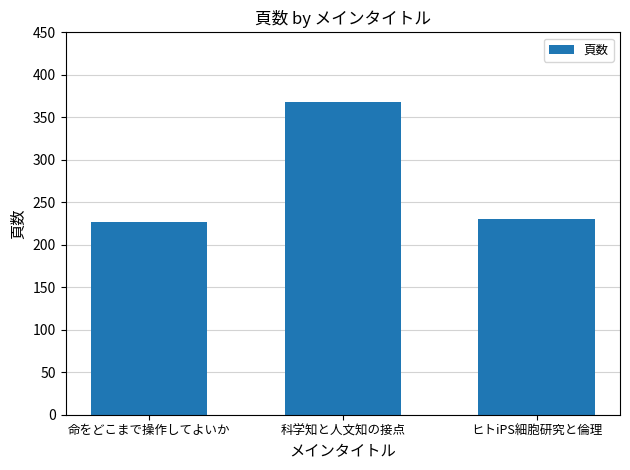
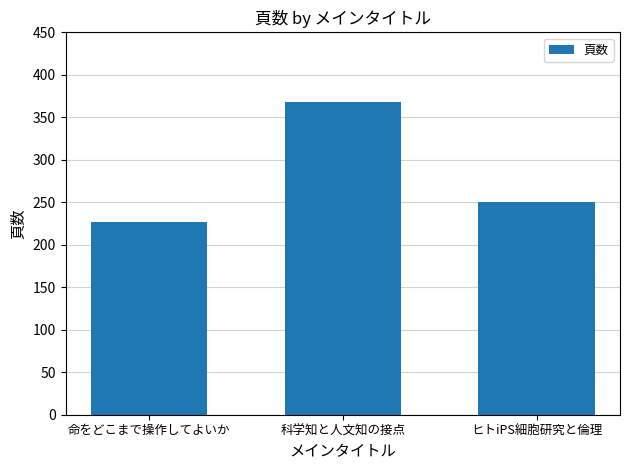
ヒトiPS細胞研究と倫理: 230 -> 250
